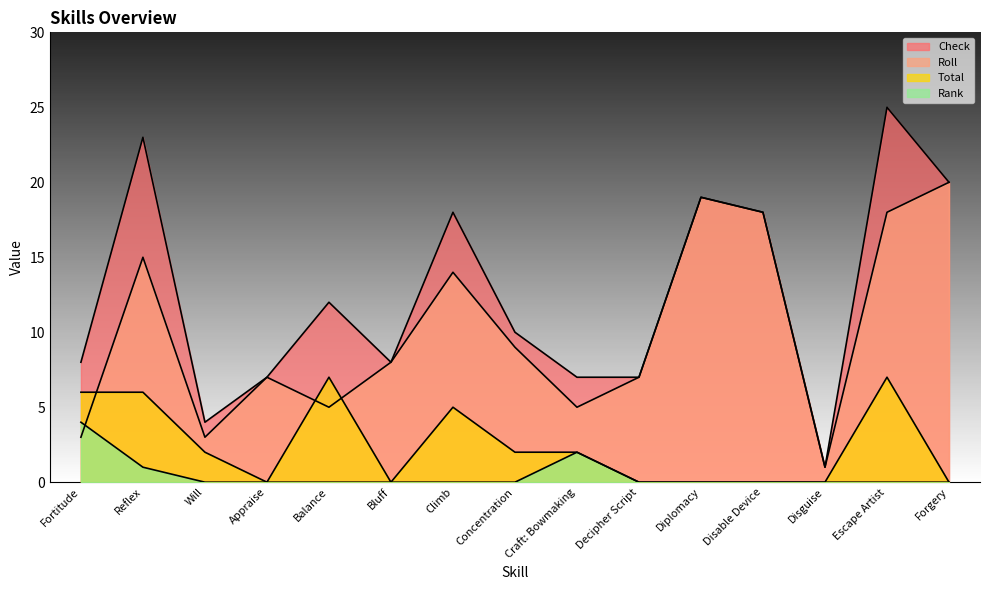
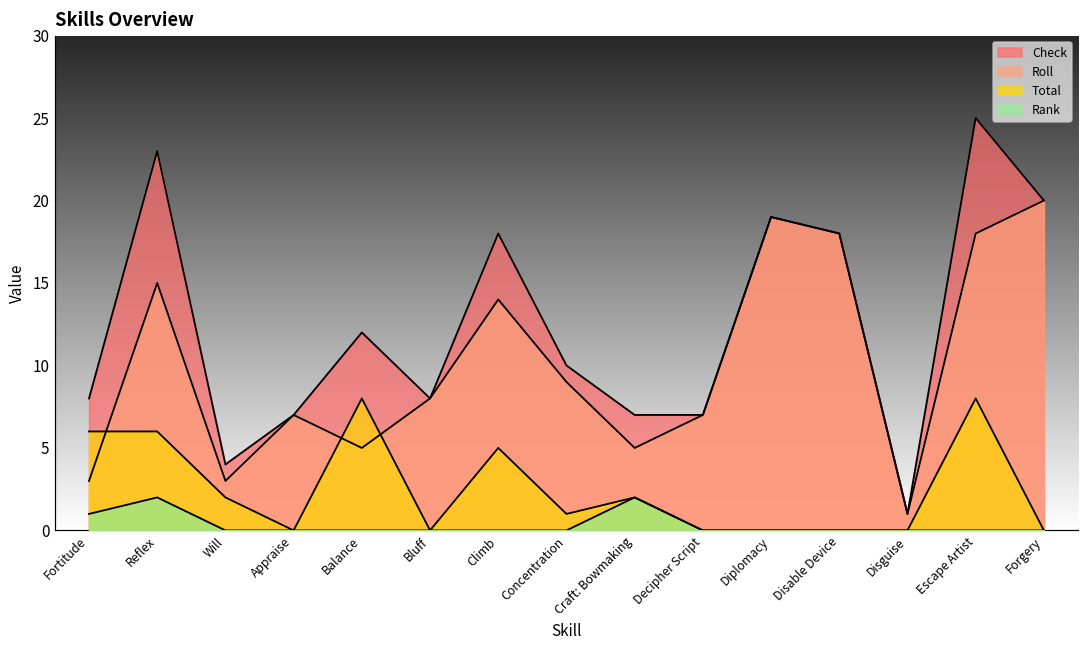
Rank, Fortitude: 4 -> 1
Rank, Reflex: 1 -> 2
Total, Balance: 7 -> 8
Total, Concentration: 2 -> 1
Total, Escape Artist: 7 -> 8
